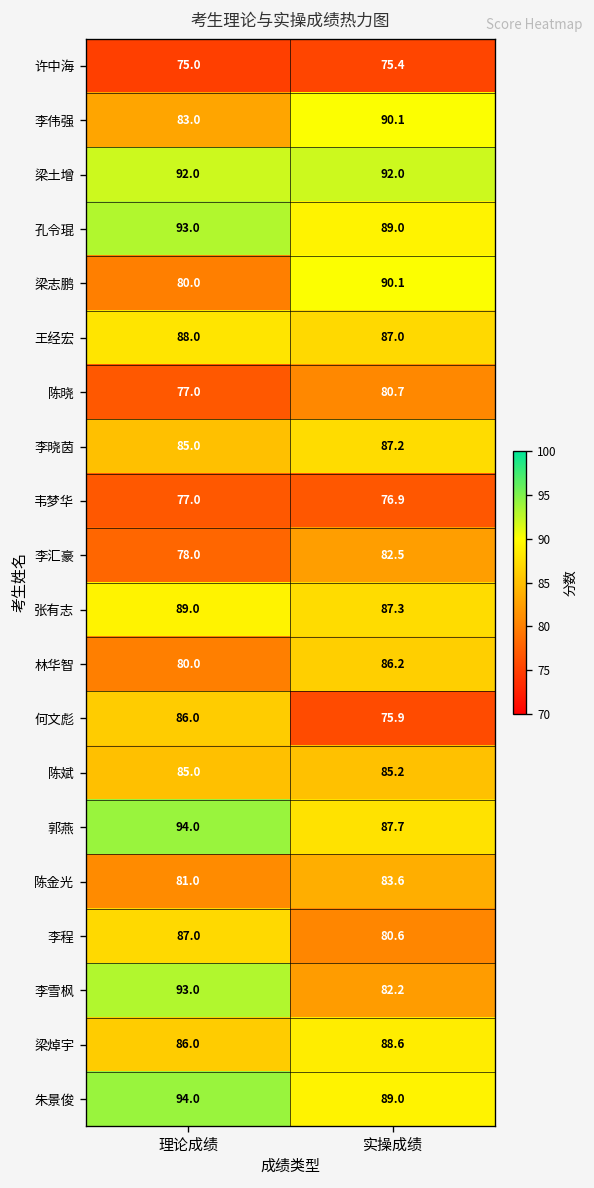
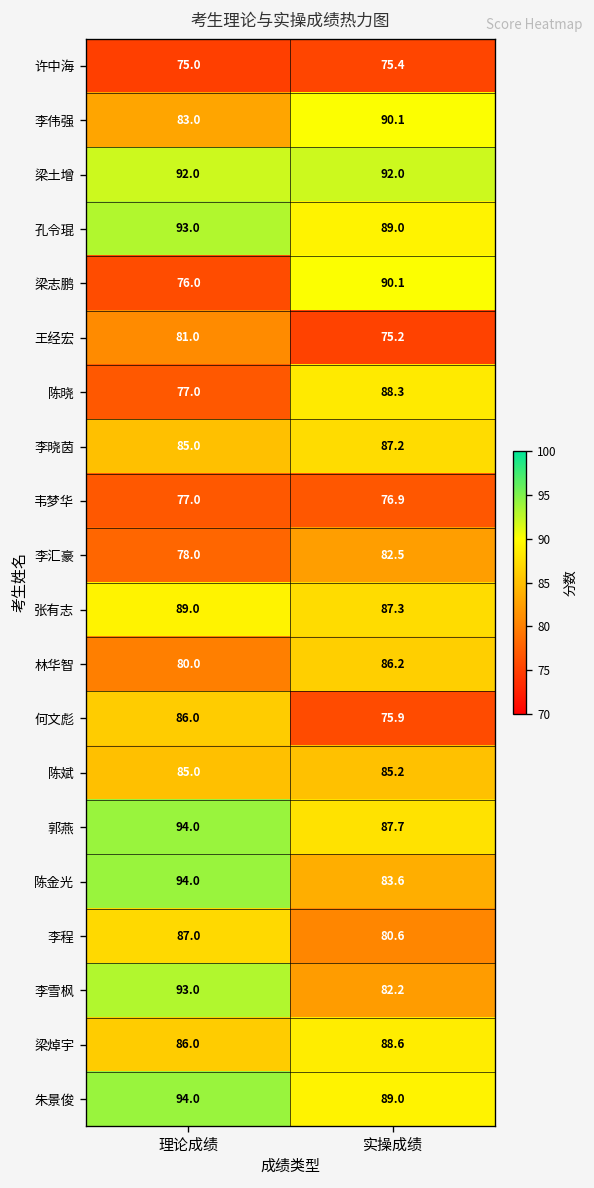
梁志鹏, 理论成绩: 80.0 -> 76.0
王经宏, 理论成绩: 88.0 -> 81.0
王经宏, 实操成绩: 87.0 -> 75.2
陈晓, 实操成绩: 80.7 -> 88.3
陈金光, 理论成绩: 81.0 -> 94.0
